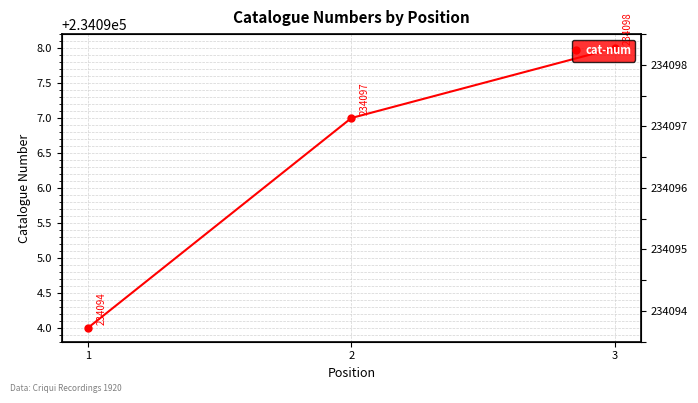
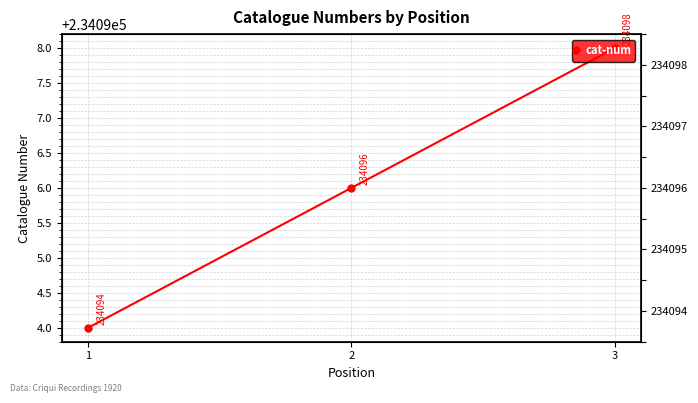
2: 234097 -> 234096
